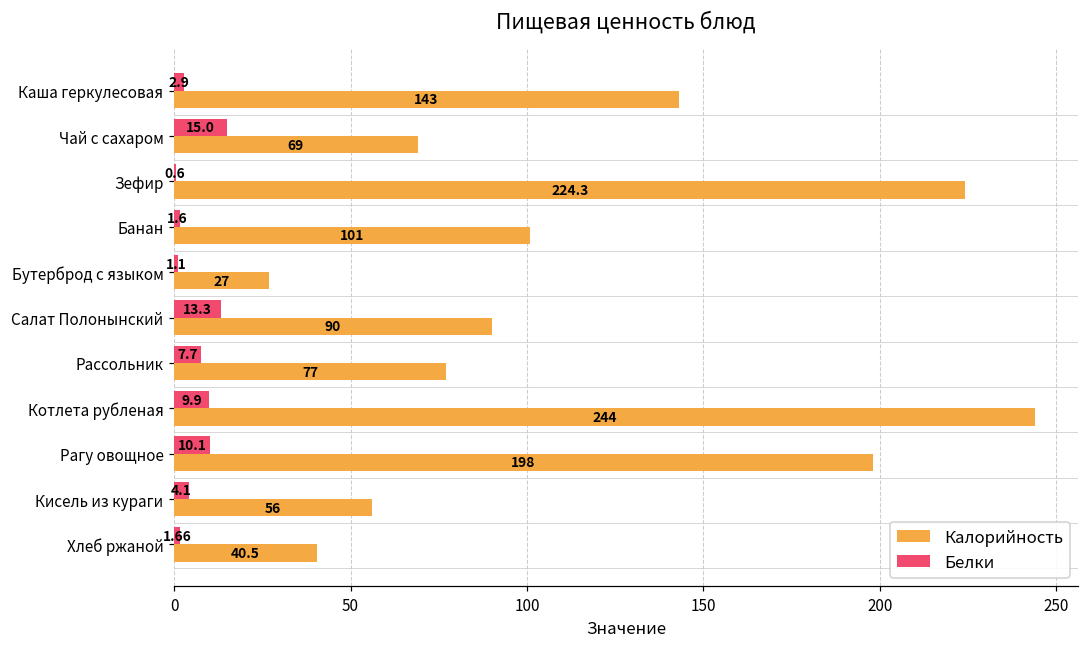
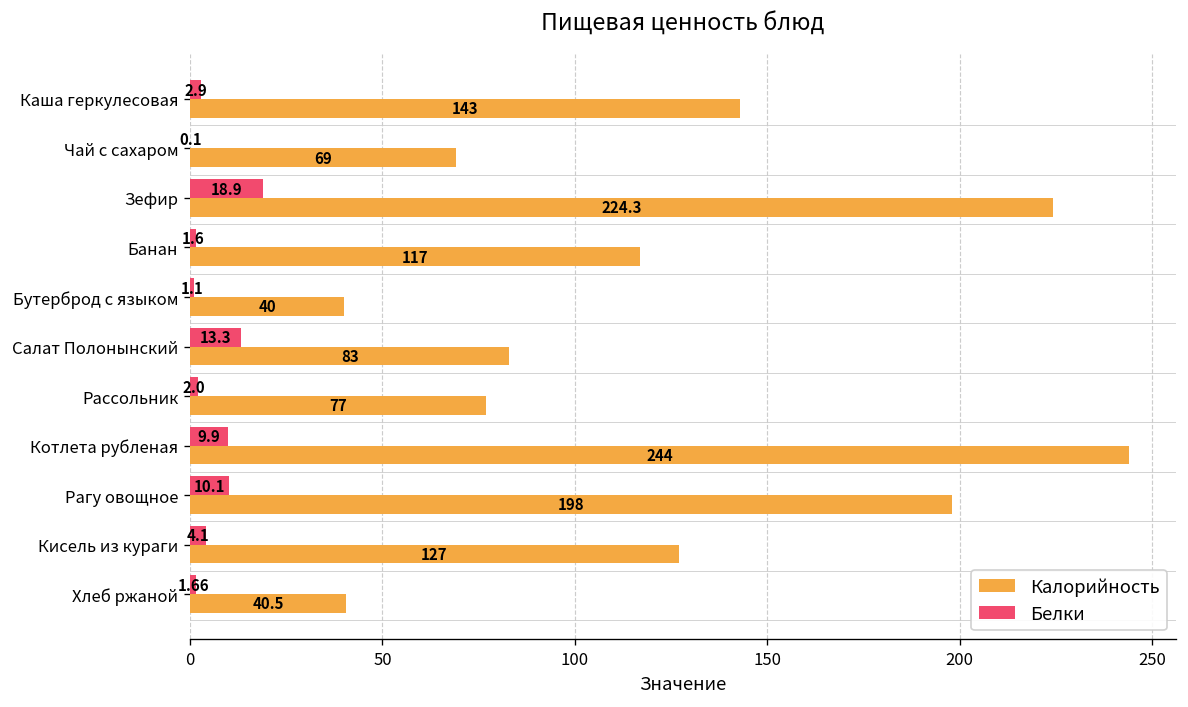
Белки, Чай с сахаром: 15.0 -> 0.1
Белки, Зефир: 0.6 -> 18.9
Калорийность, Банан: 101 -> 117
Калорийность, Бутерброд с языком: 27 -> 40
Калорийность, Салат Полонынский: 90 -> 83
Белки, Рассольник: 7.7 -> 2.0
Калорийность, Кисель из кураги: 56 -> 127
